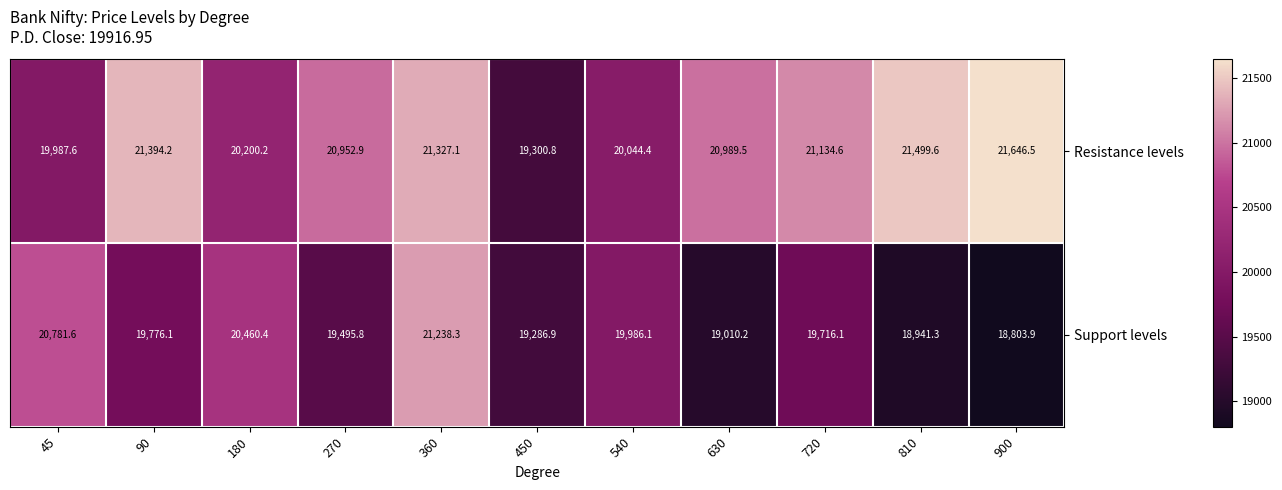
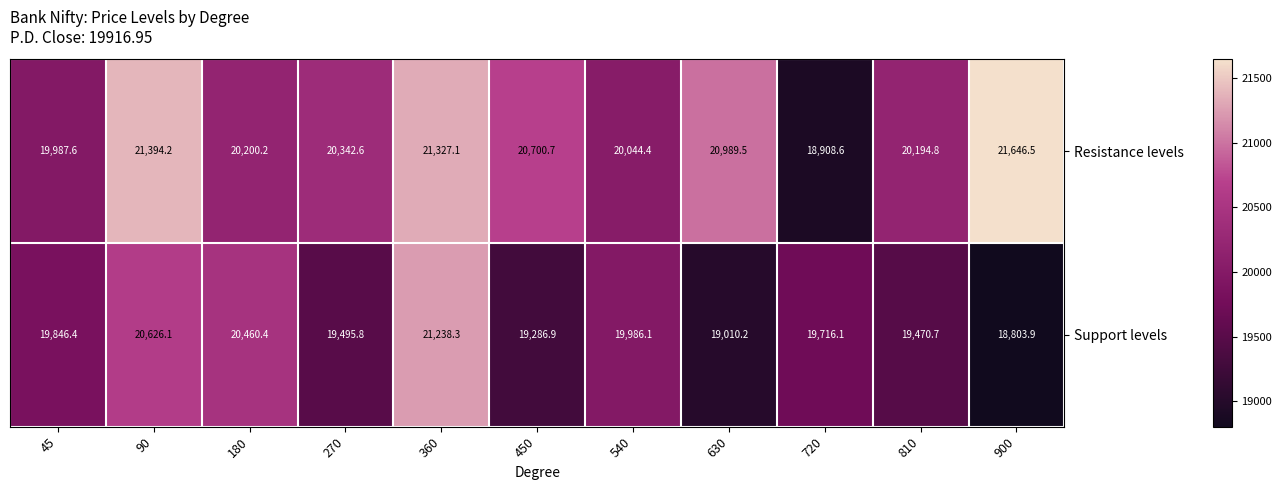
Resistance levels, 270: 20,952.9 -> 20,342.6
Resistance levels, 450: 19,300.8 -> 20,700.7
Resistance levels, 720: 21,134.6 -> 18,908.6
Resistance levels, 810: 21,499.6 -> 20,194.8
Support levels, 45: 20,781.6 -> 19,846.4
Support levels, 90: 19,776.1 -> 20,626.1
Support levels, 810: 18,941.3 -> 19,470.7
